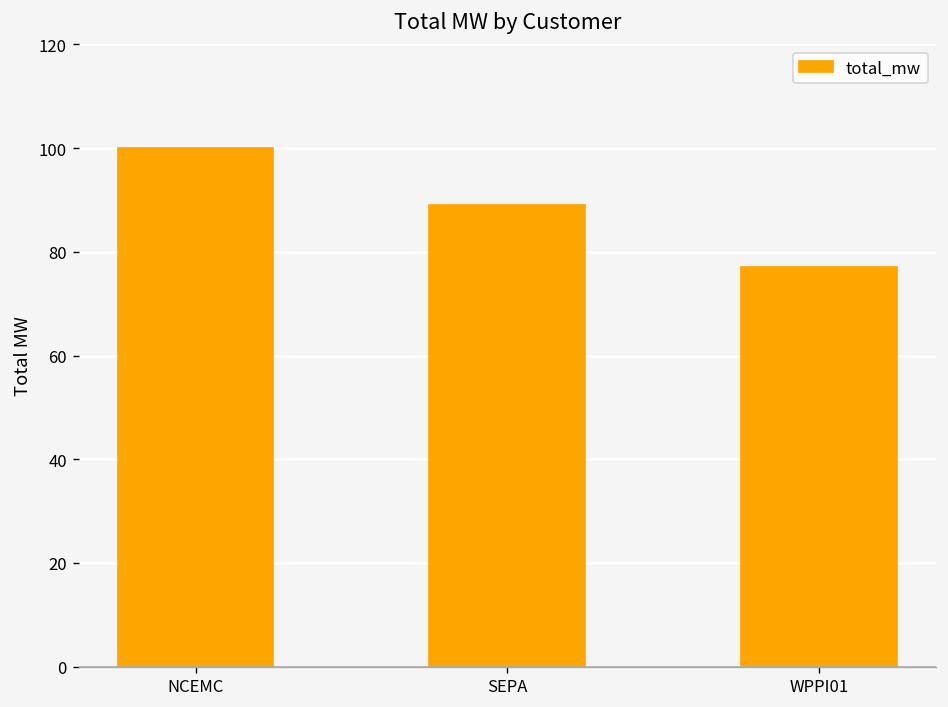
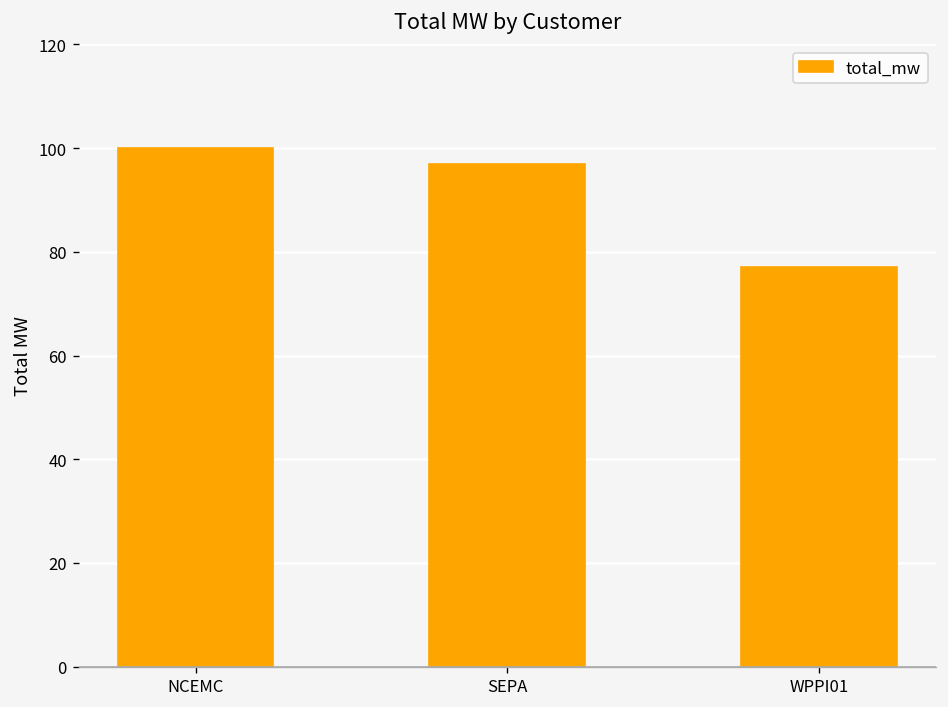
SEPA: 89 -> 97
